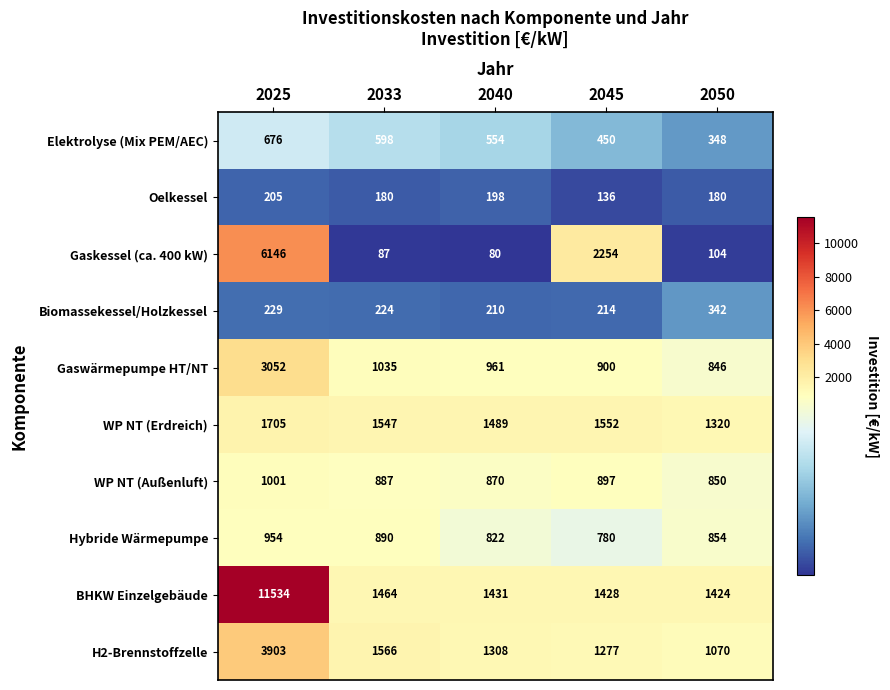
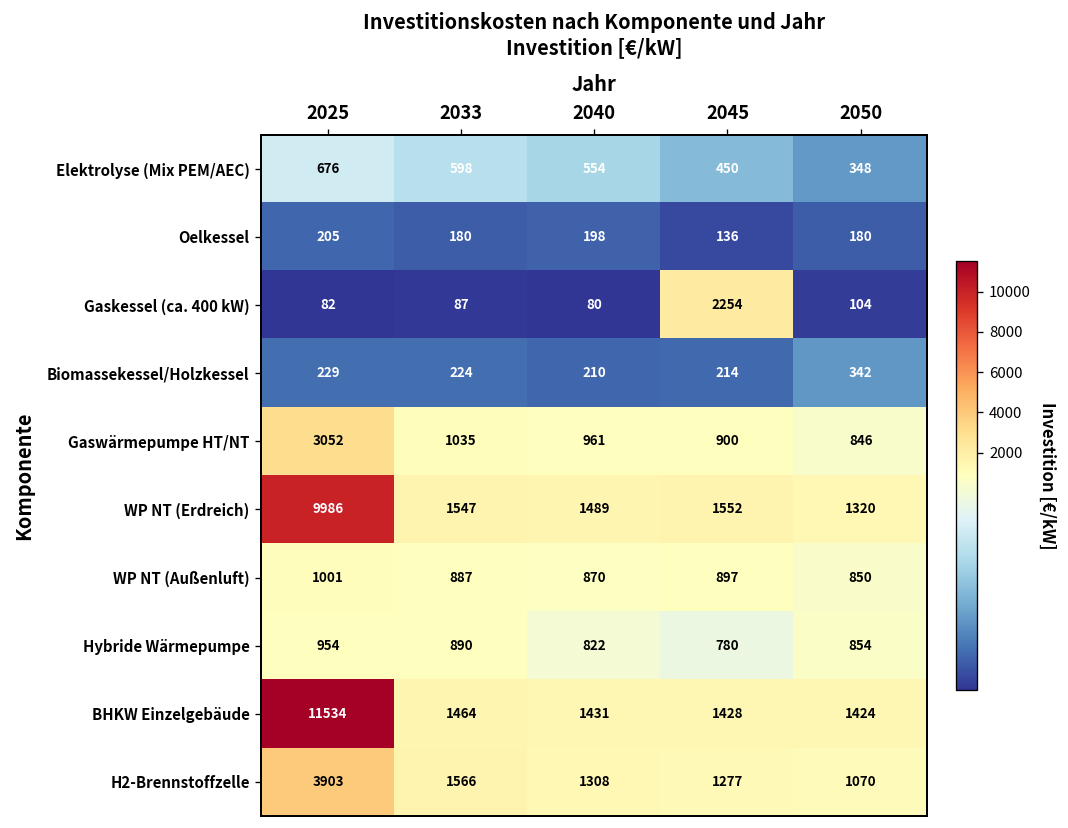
Gaskessel (ca. 400 kW), 2025: 6146 -> 82
WP NT (Erdreich), 2025: 1705 -> 9986
